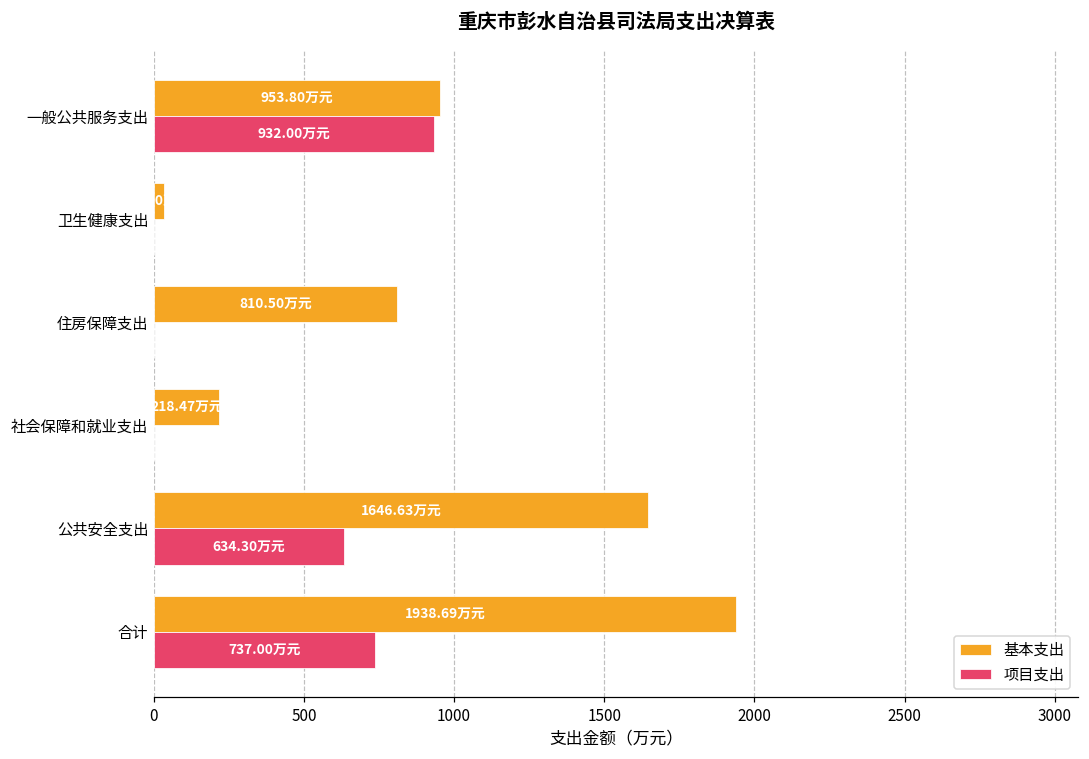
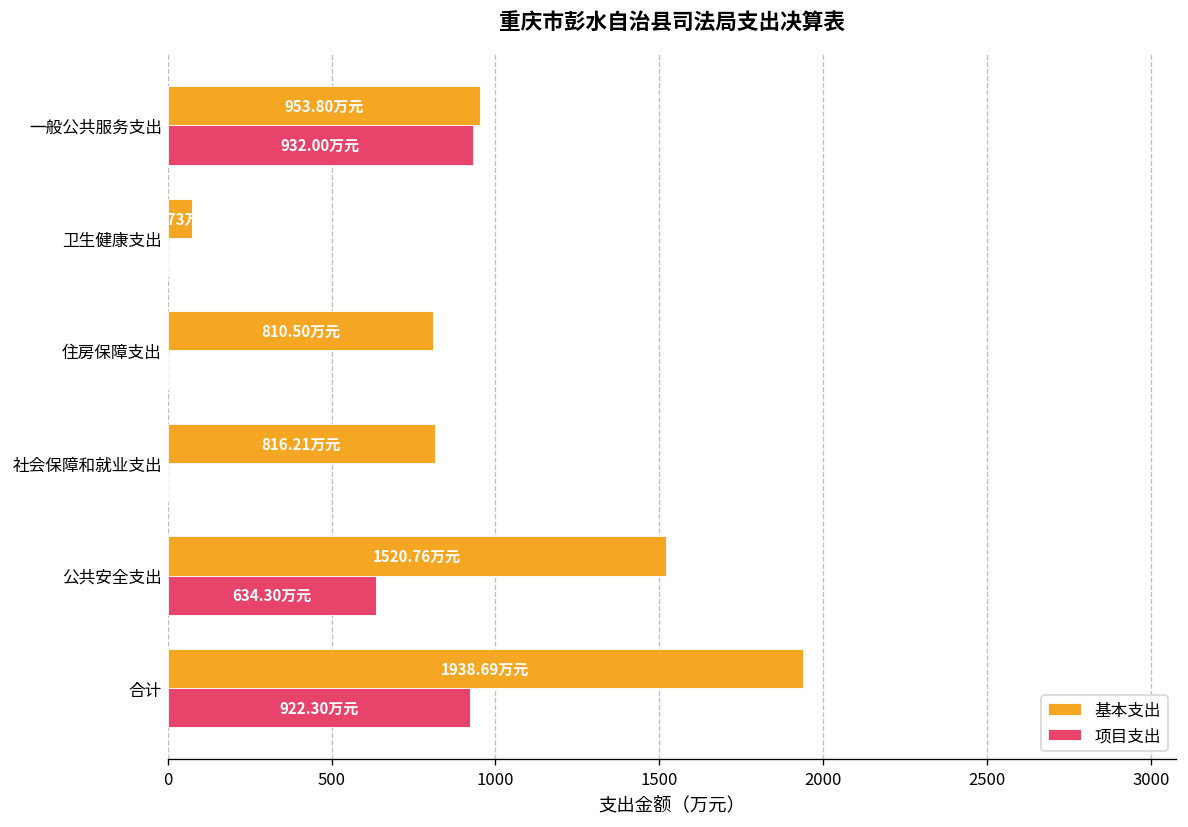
基本支出, 卫生健康支出: 30 -> 70
基本支出, 社会保障和就业支出: 218.47 -> 816.21
基本支出, 公共安全支出: 1646.63 -> 1520.76
项目支出, 合计: 737.00 -> 922.30
